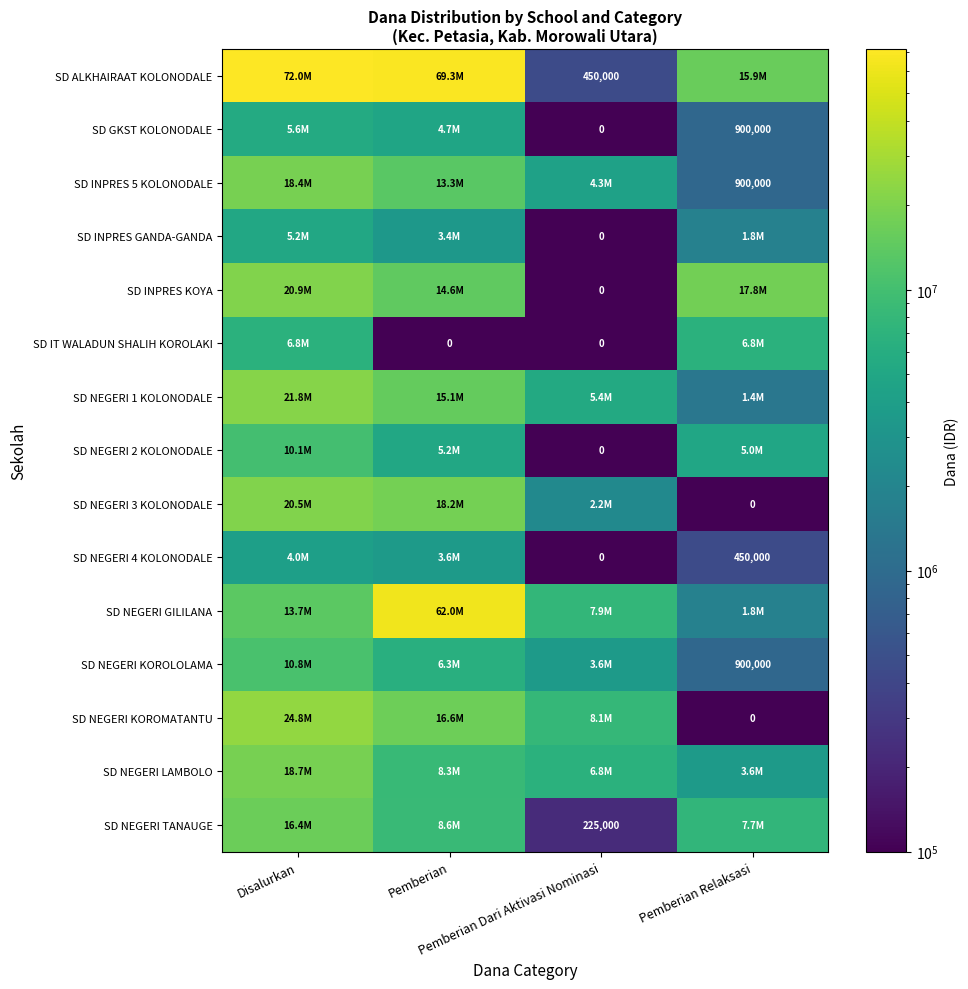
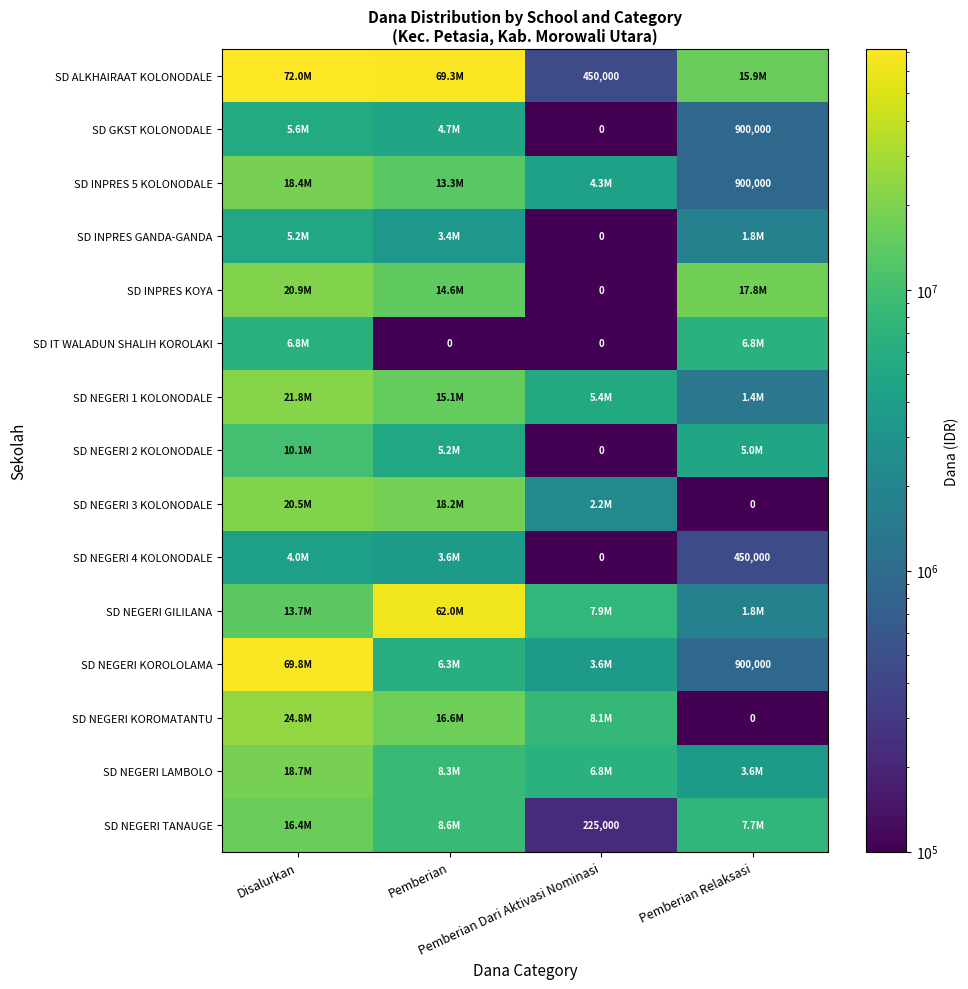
SD NEGERI KOROLOLAMA, Disalurkan: 10.8M -> 69.8M
